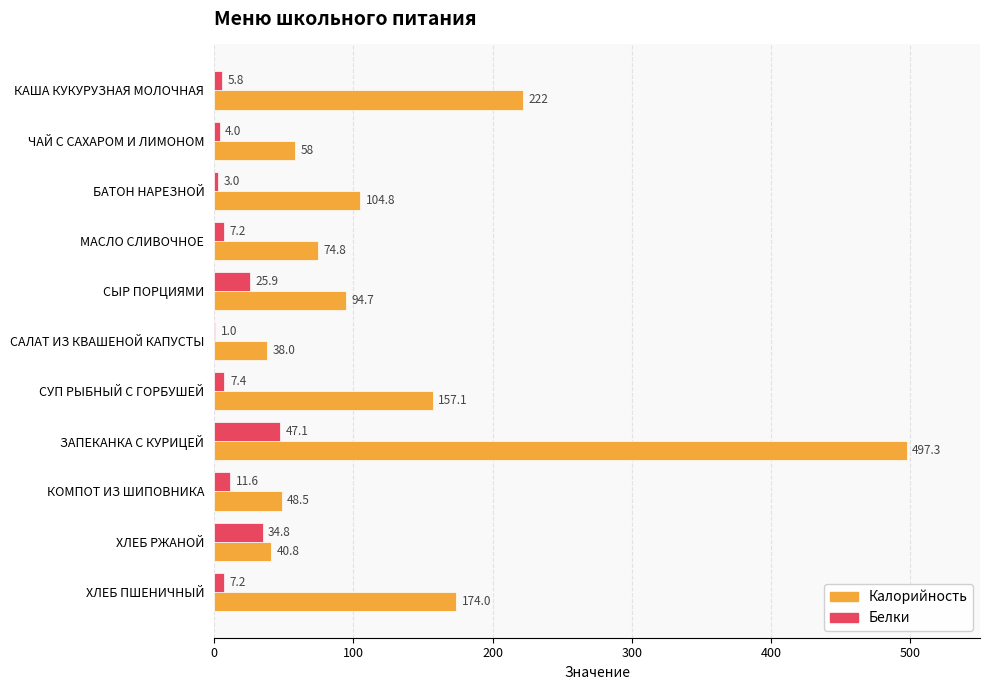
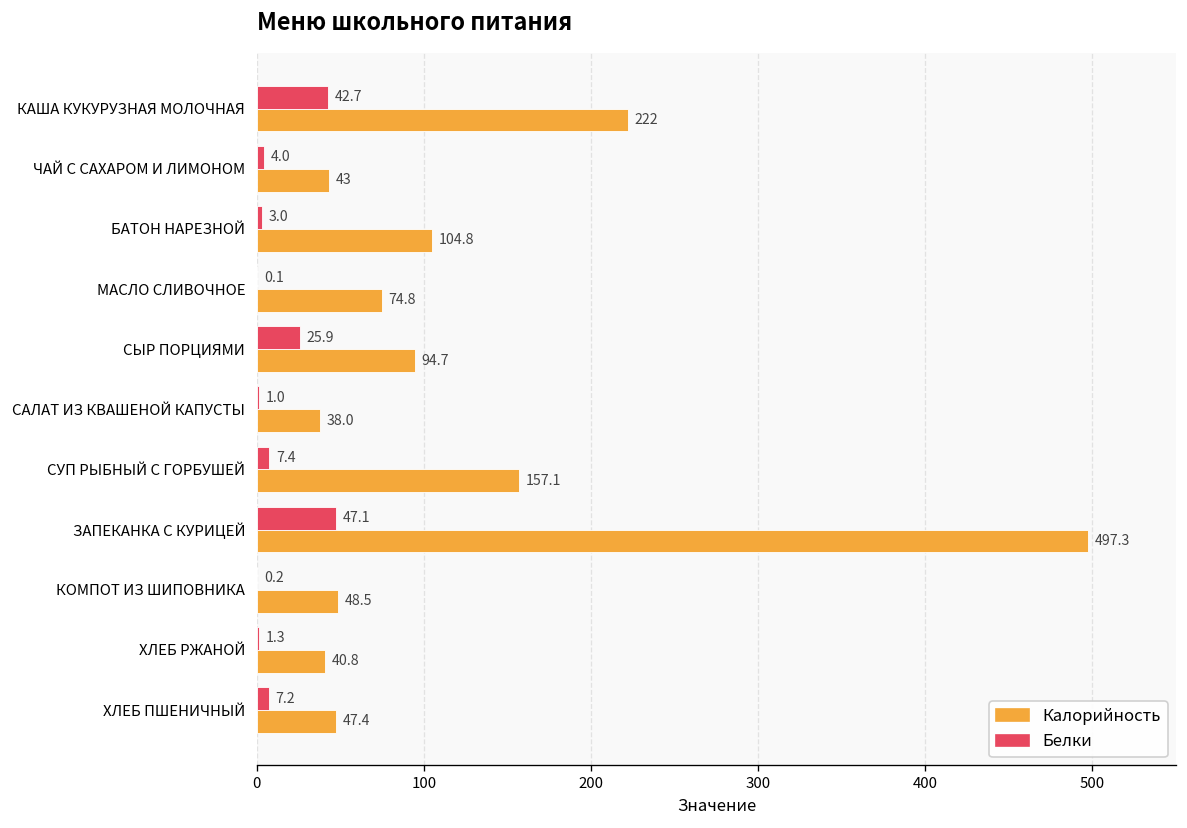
Белки, КАША КУКУРУЗНАЯ МОЛОЧНАЯ: 5.8 -> 42.7
Калорийность, ЧАЙ С САХАРОМ И ЛИМОНОМ: 58 -> 43
Белки, МАСЛО СЛИВОЧНОЕ: 7.2 -> 0.1
Белки, КОМПОТ ИЗ ШИПОВНИКА: 11.6 -> 0.2
Белки, ХЛЕБ РЖАНОЙ: 34.8 -> 1.3
Калорийность, ХЛЕБ ПШЕНИЧНЫЙ: 174.0 -> 47.4
